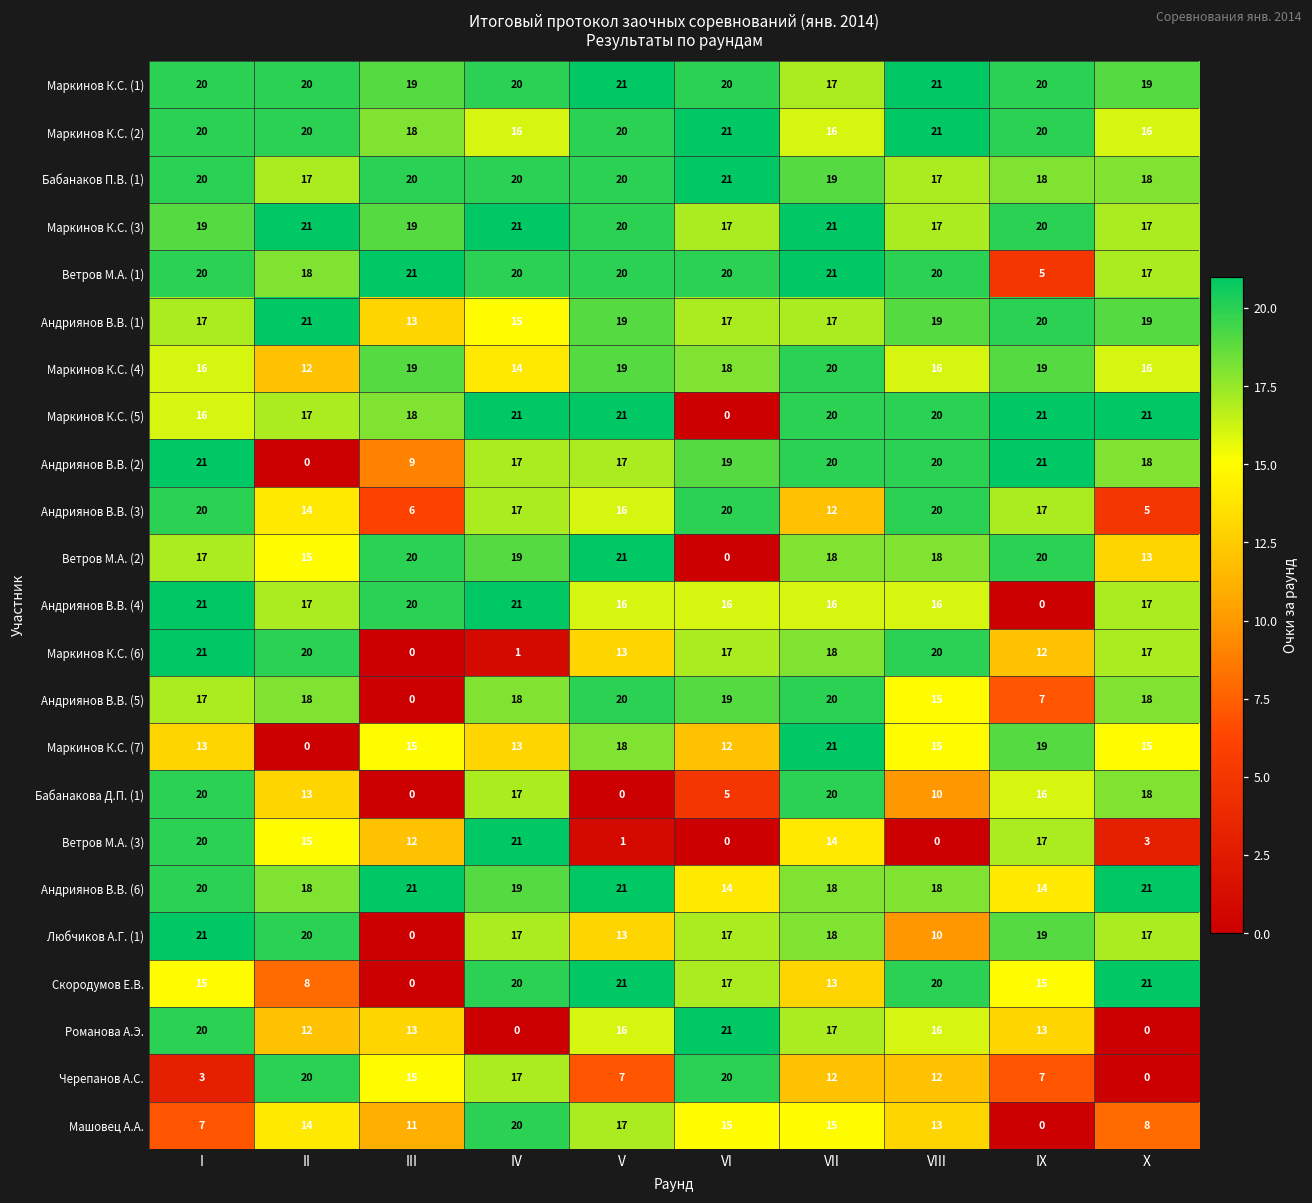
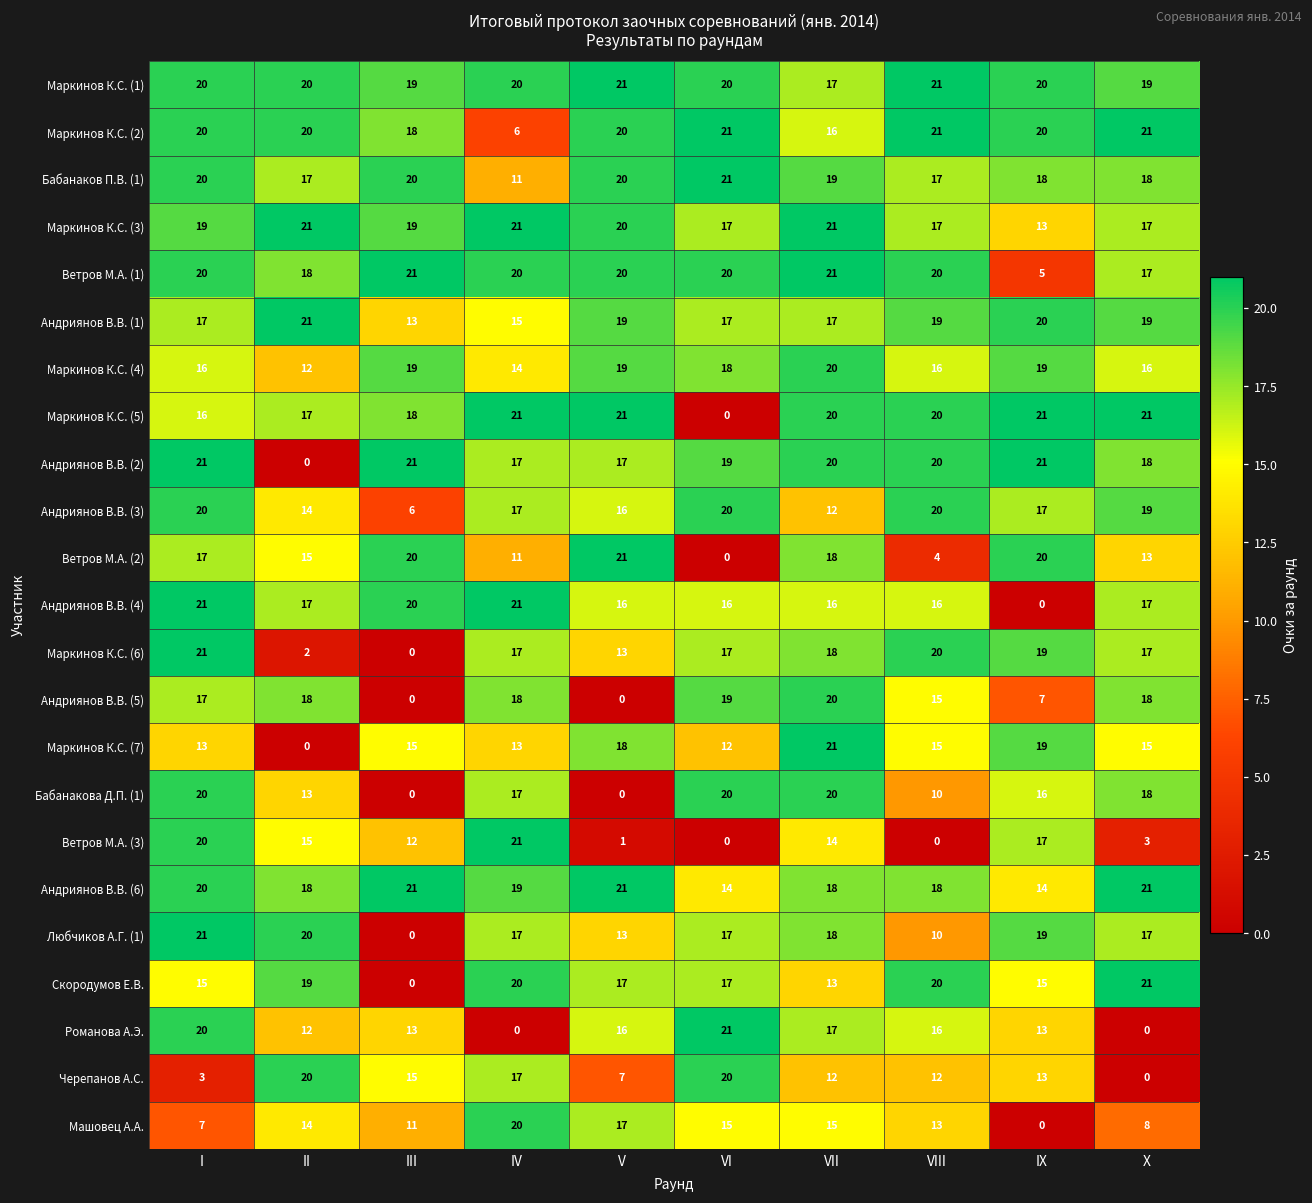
Маркинов К.С. (2), IV: 16 -> 6
Маркинов К.С. (2), X: 16 -> 21
Бабанаков П.В. (1), IV: 20 -> 11
Маркинов К.С. (3), IX: 20 -> 13
Андриянов В.В. (2), III: 9 -> 21
Андриянов В.В. (3), X: 5 -> 19
Ветров М.А. (2), IV: 19 -> 11
Ветров М.А. (2), VIII: 18 -> 4
Маркинов К.С. (6), II: 20 -> 2
Маркинов К.С. (6), IV: 1 -> 17
Маркинов К.С. (6), IX: 12 -> 19
Андриянов В.В. (5), V: 20 -> 0
Бабанакова Д.П. (1), VI: 5 -> 20
Скородумов Е.В., II: 8 -> 19
Скородумов Е.В., V: 21 -> 17
Черепанов А.С., IX: 7 -> 13
